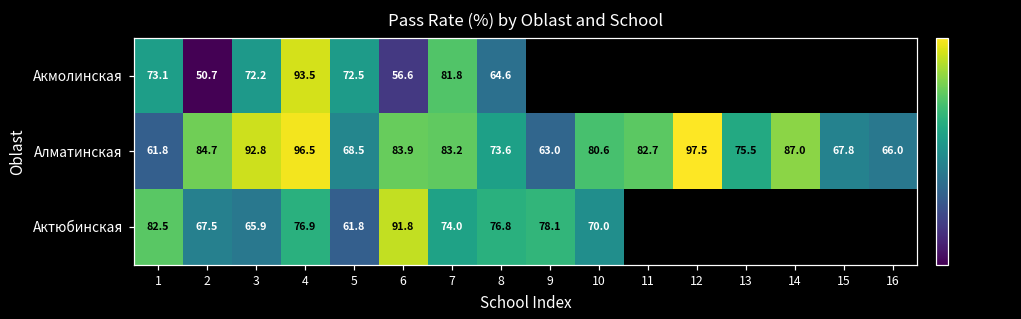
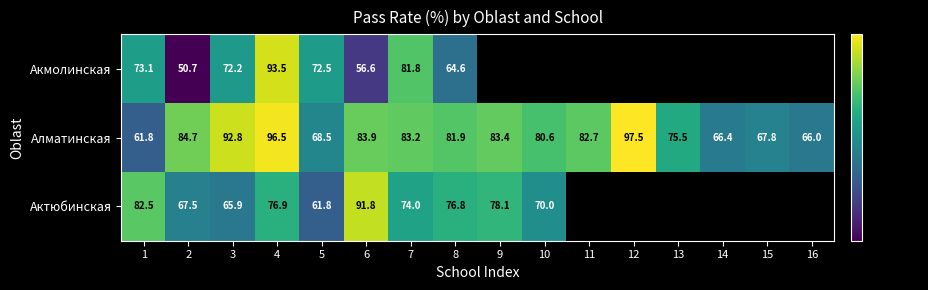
Алматинская, 8: 73.6 -> 81.9
Алматинская, 9: 63.0 -> 83.4
Алматинская, 14: 87.0 -> 66.4
